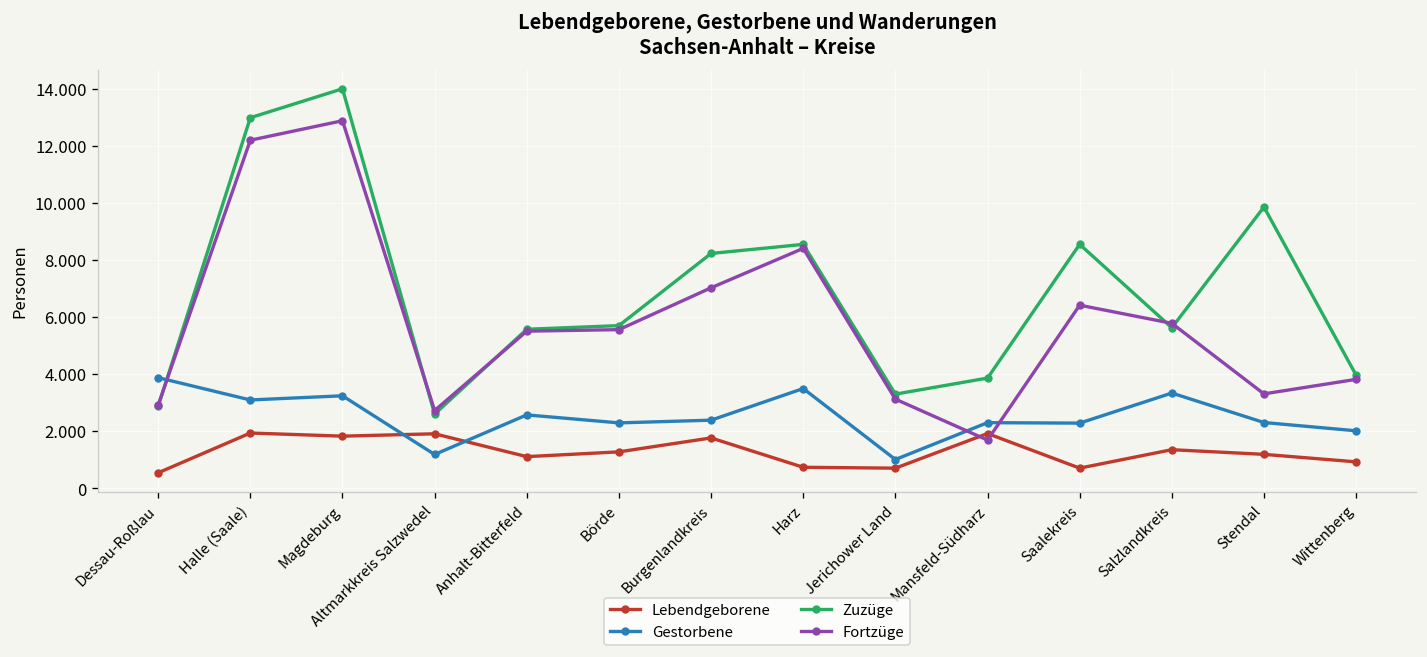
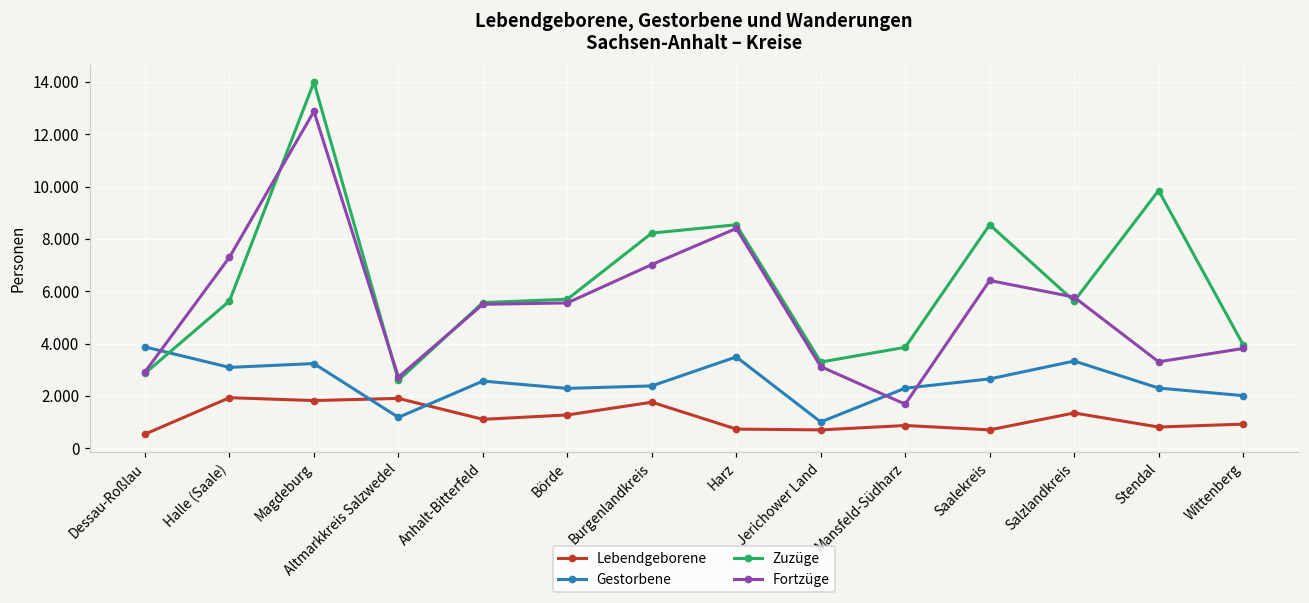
Zuzüge, Halle (Saale): 13.0 -> 5.6
Fortzüge, Halle (Saale): 12.2 -> 7.3
Lebendgeborene, Mansfeld-Südharz: 1.9 -> 0.9
Gestorbene, Saalekreis: 2.3 -> 2.7
Lebendgeborene, Stendal: 1.2 -> 0.8
